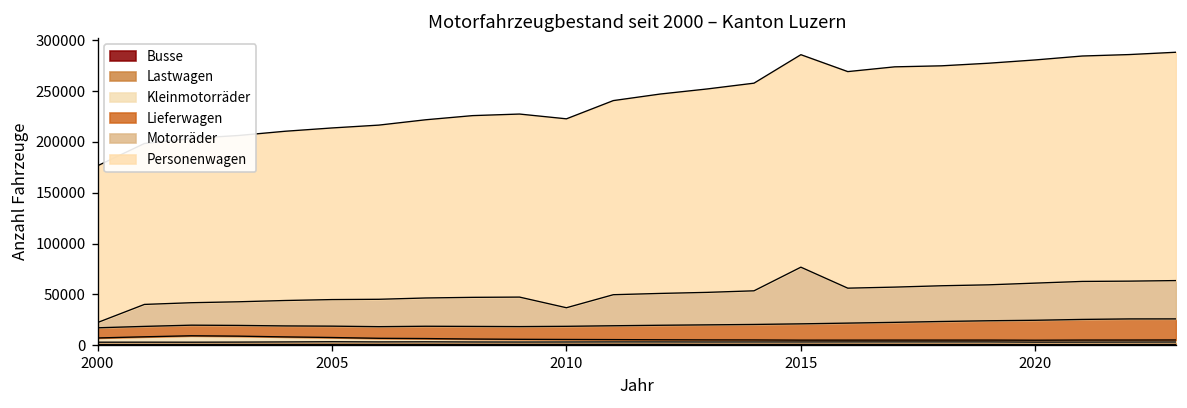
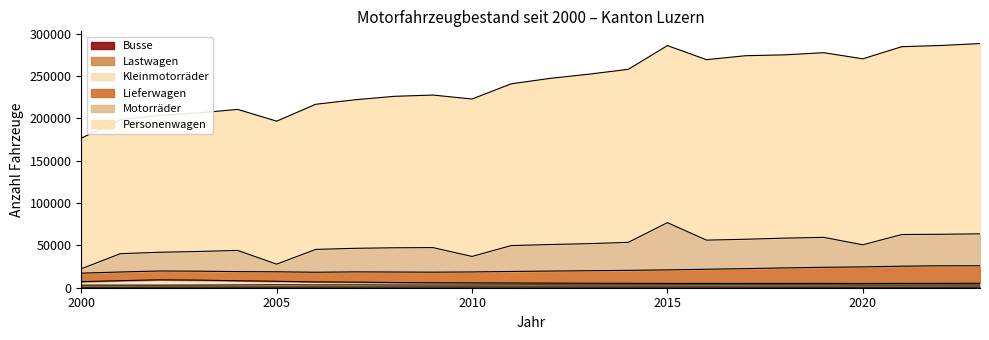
Motorräder, 2005: 30000 -> 10000
Motorräder, 2020: 40000 -> 30000
